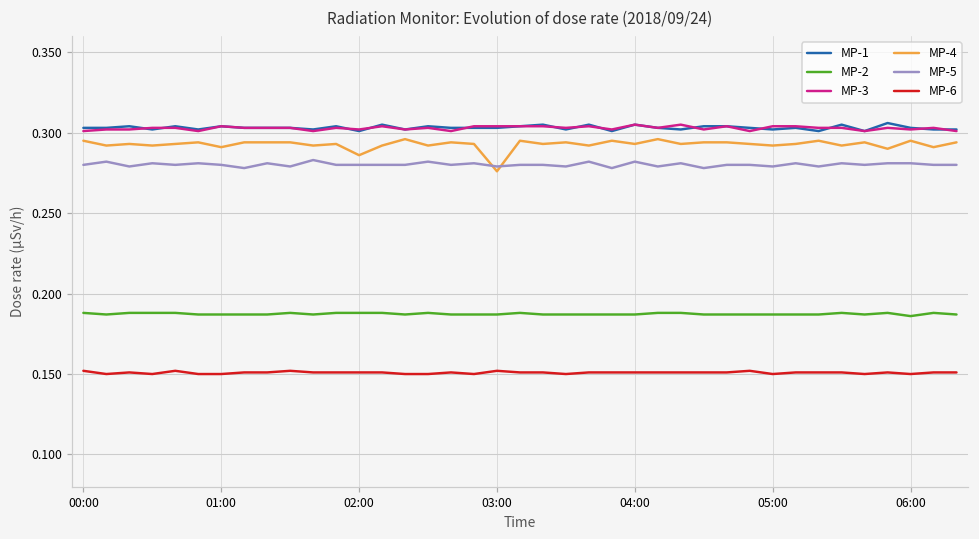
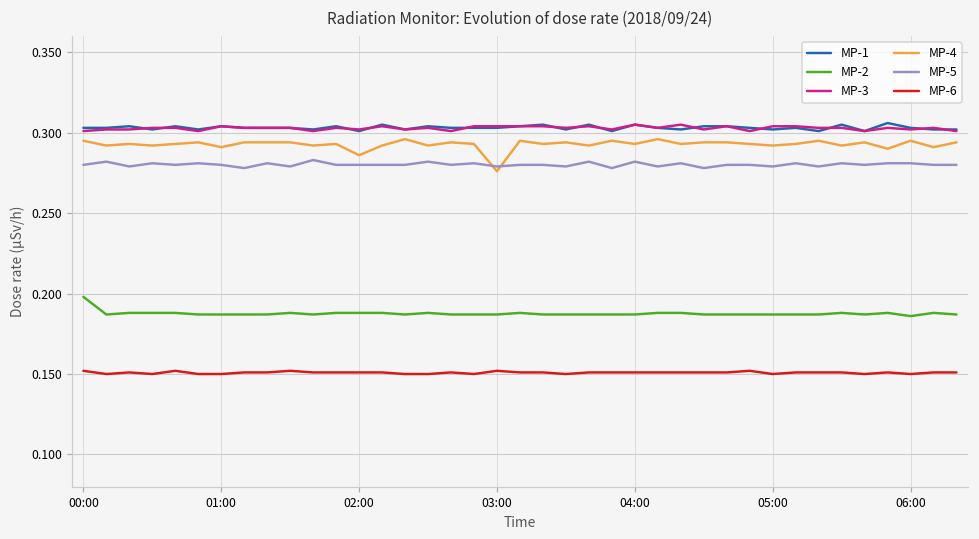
MP-2, 00:00: 0.188 -> 0.198
